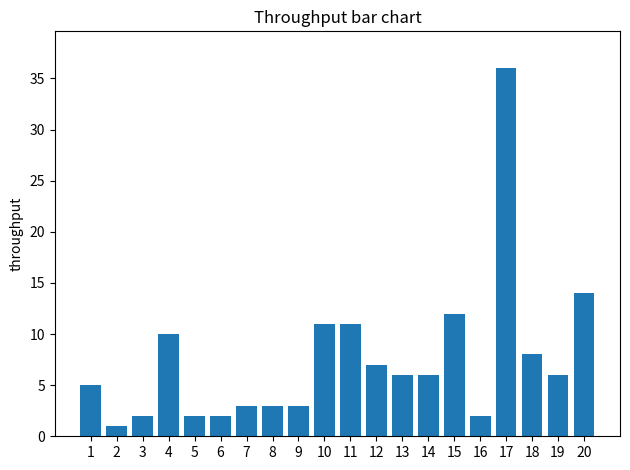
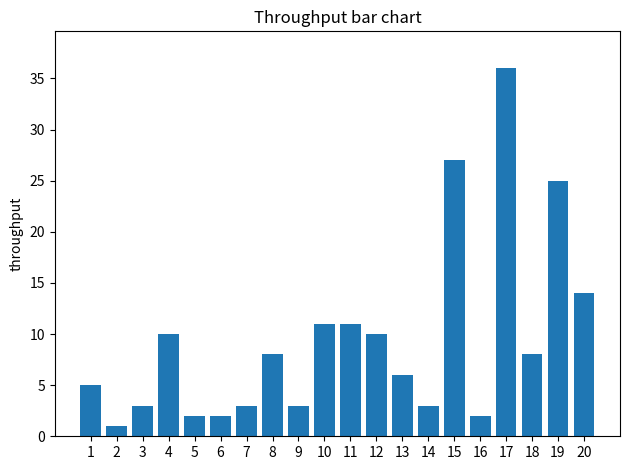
3: 2 -> 3
8: 3 -> 8
12: 7 -> 10
14: 6 -> 3
15: 12 -> 27
19: 6 -> 25
